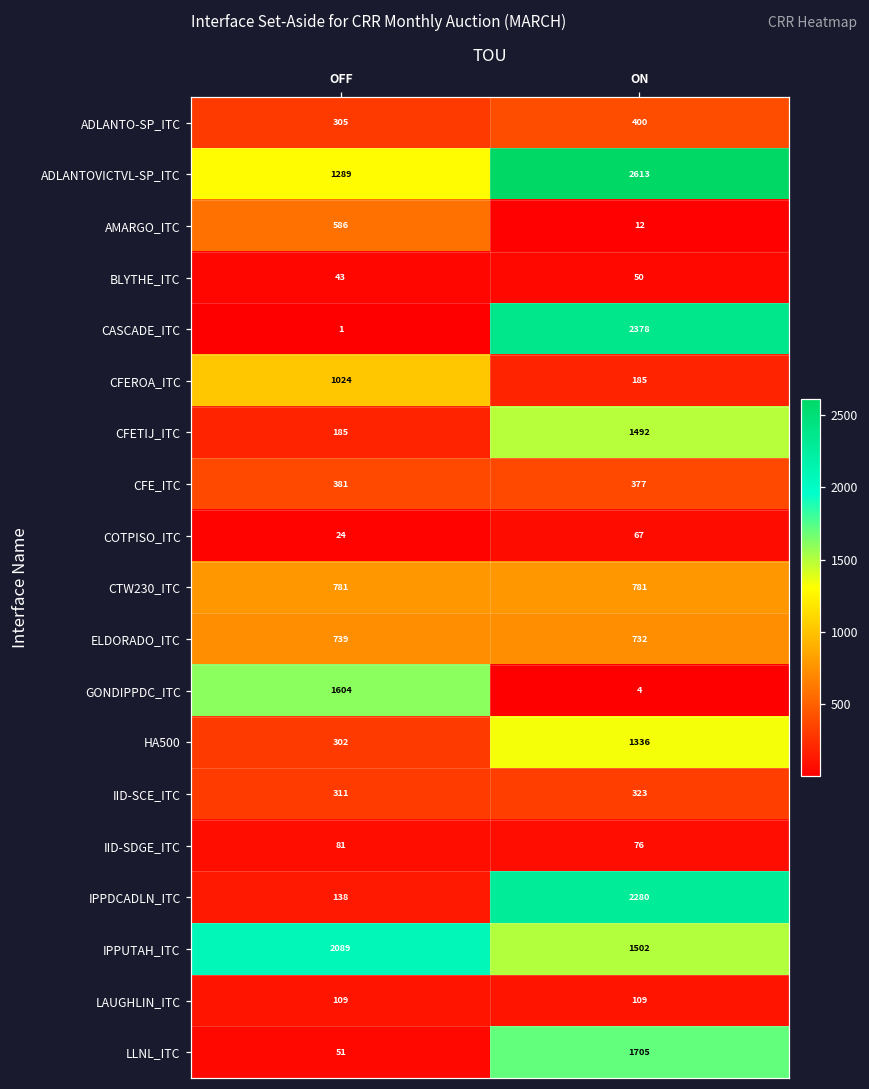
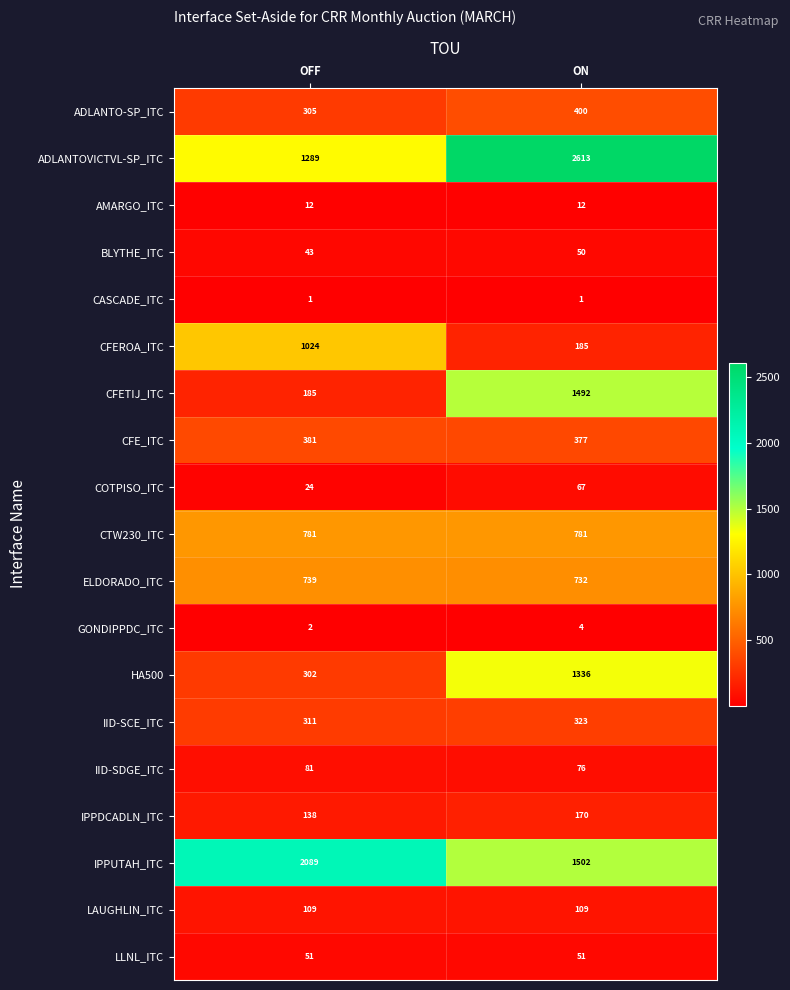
AMARGO_ITC, OFF: 586 -> 12
CASCADE_ITC, ON: 2378 -> 1
GONDIPPDC_ITC, OFF: 1604 -> 2
IPPDCADLN_ITC, ON: 2280 -> 170
LLNL_ITC, ON: 1705 -> 51
